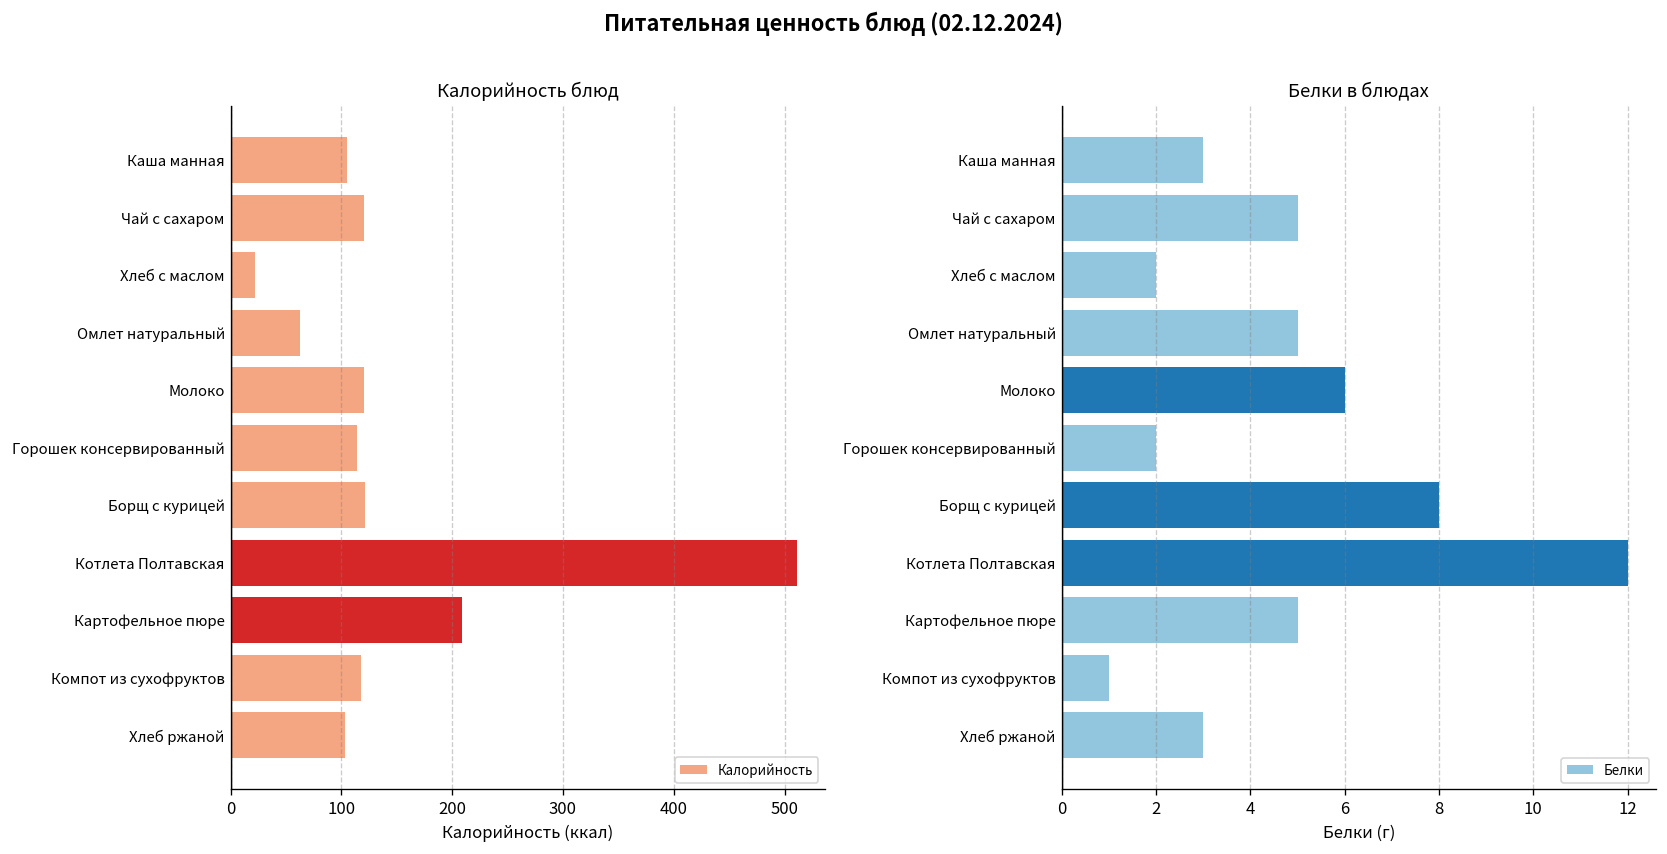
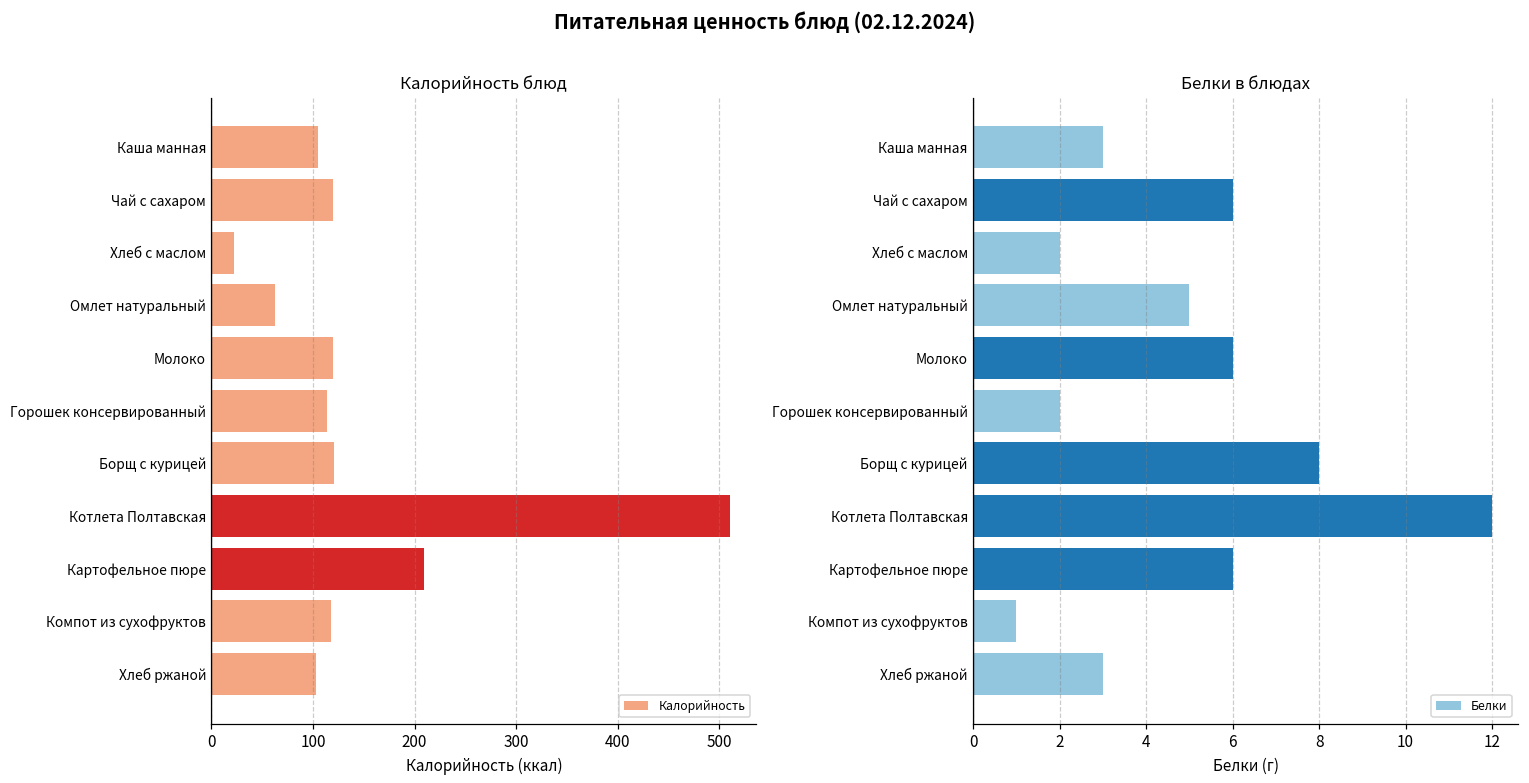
Белки в блюдах, Чай с сахаром: 5 -> 6
Белки в блюдах, Картофельное пюре: 5 -> 6
